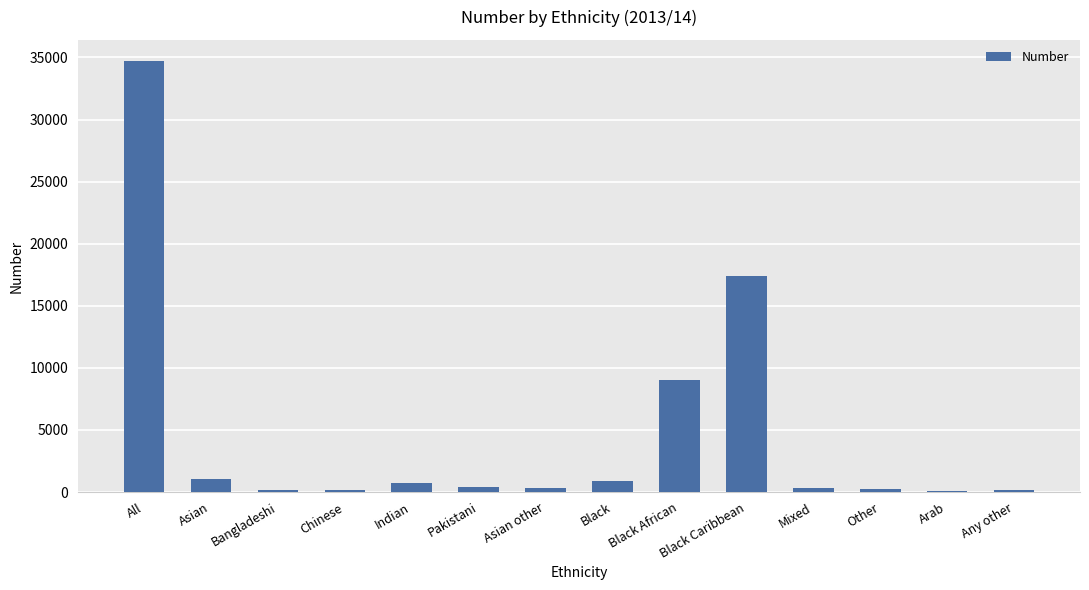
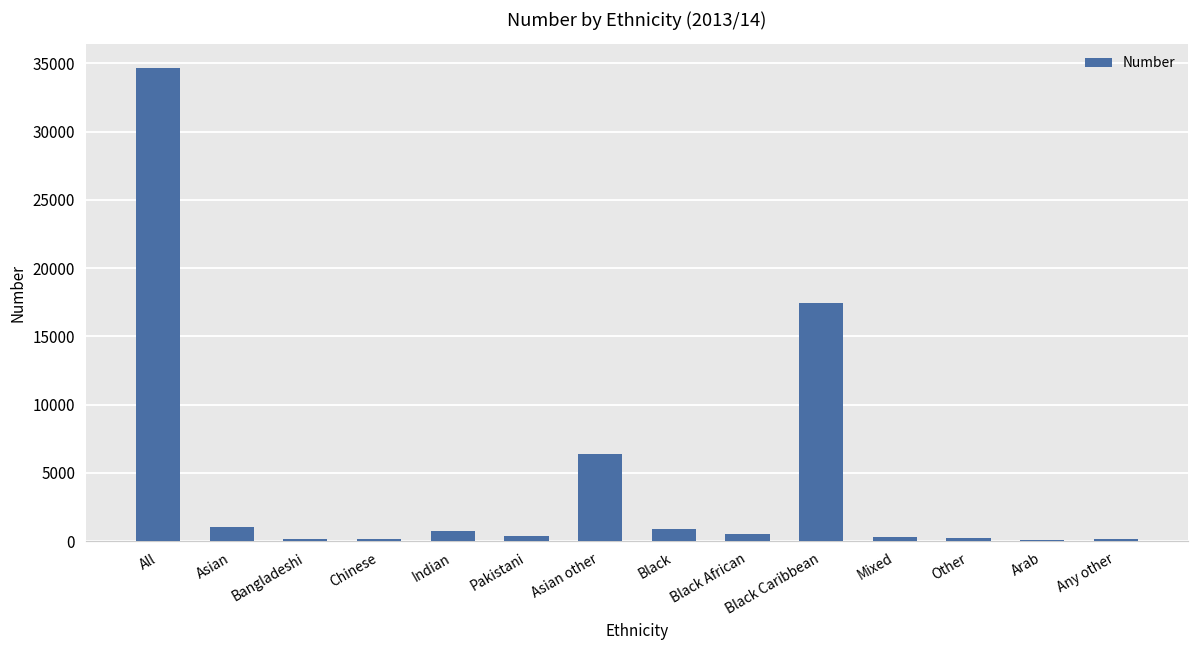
Asian other: 300 -> 6400
Black African: 9000 -> 500
